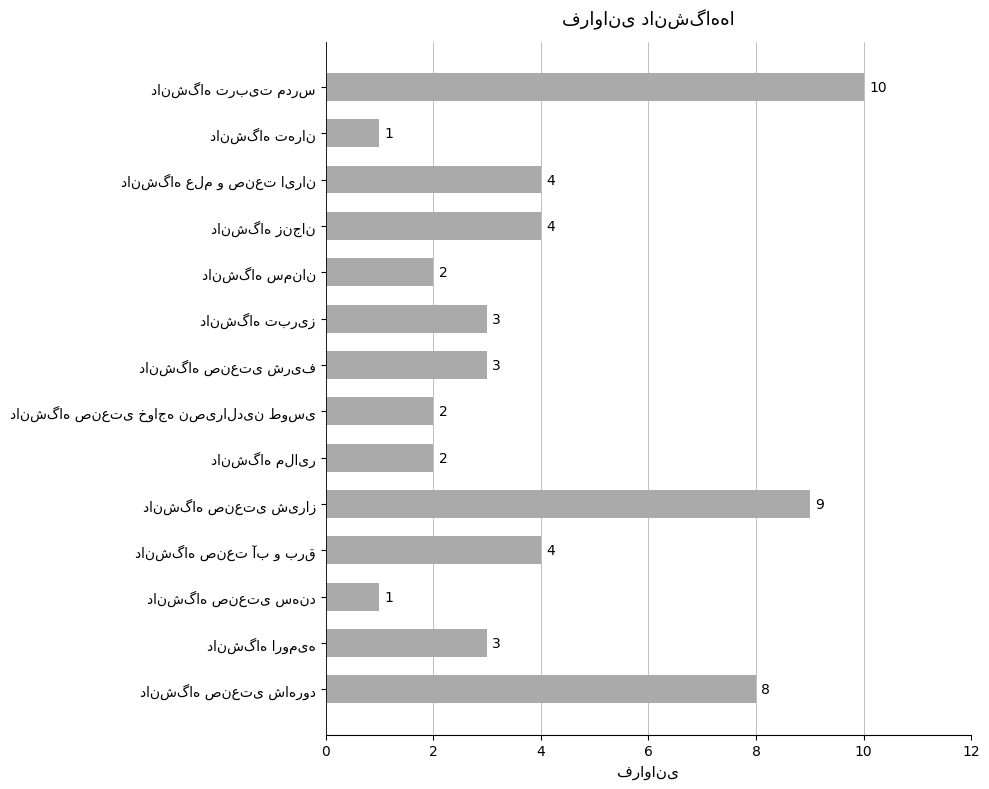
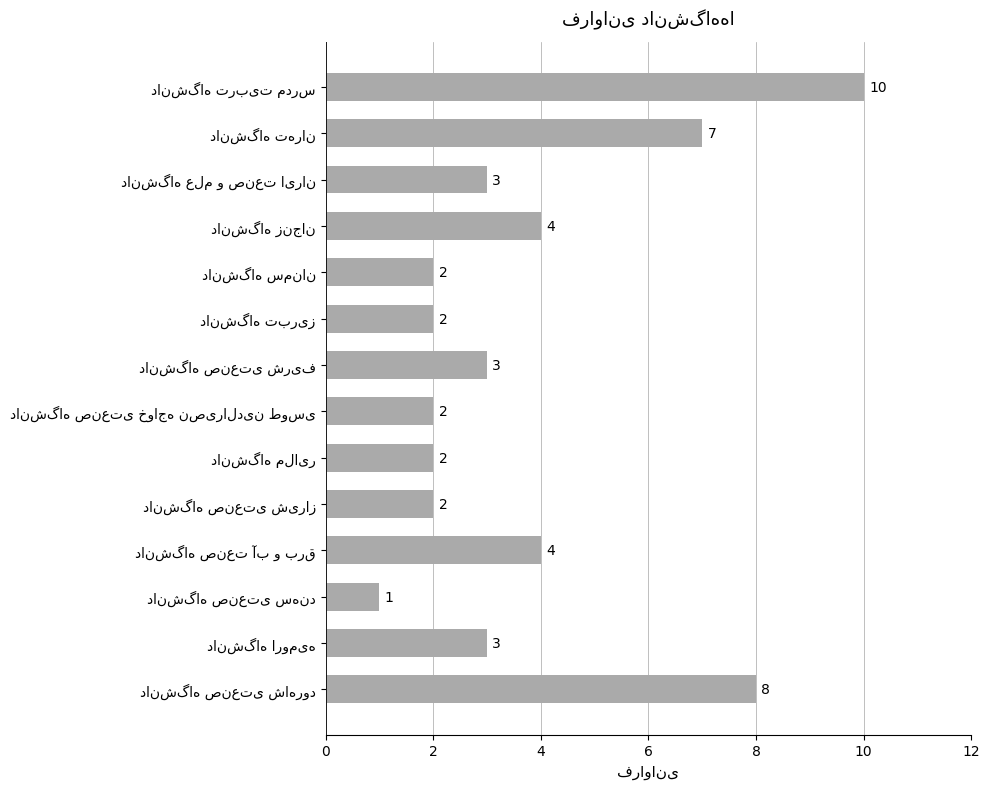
دانشگاه تهران: 1 -> 7
دانشگاه علم و صنعت ایران: 4 -> 3
دانشگاه تبریز: 3 -> 2
دانشگاه صنعتی شیراز: 9 -> 2
